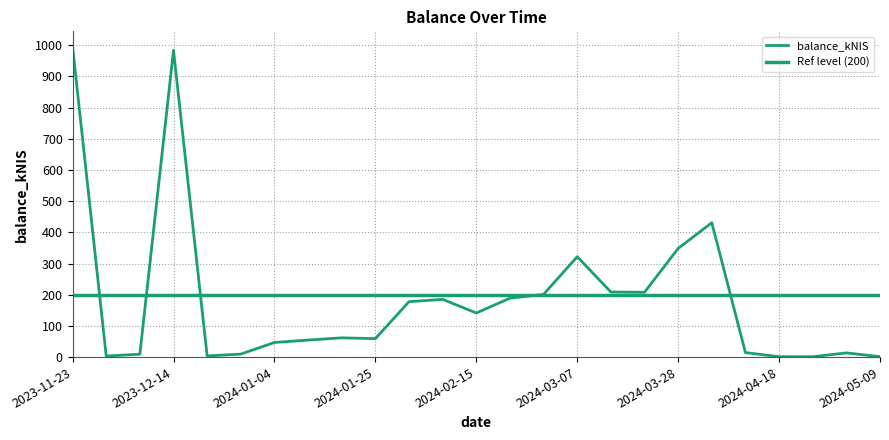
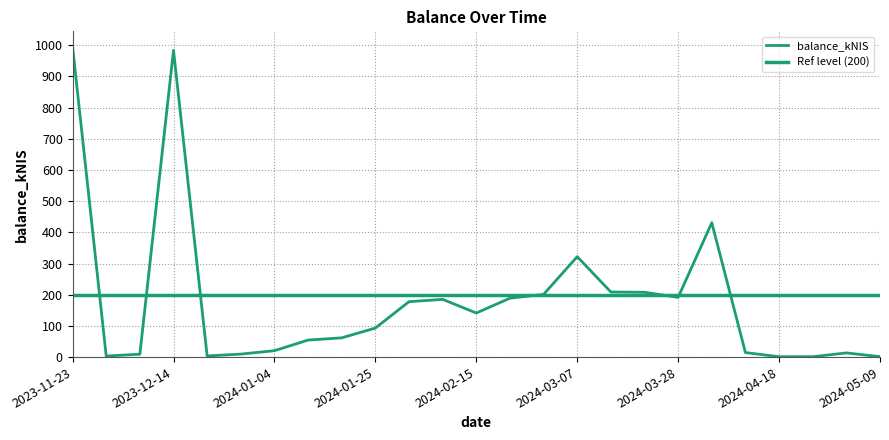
2024-01-04: 50 -> 20
2024-01-25: 60 -> 90
2024-03-28: 350 -> 190
